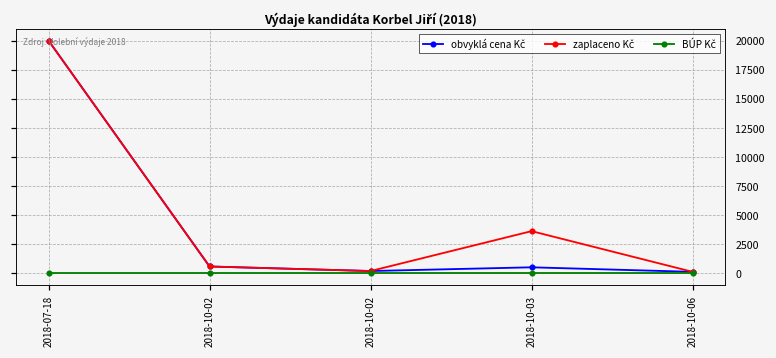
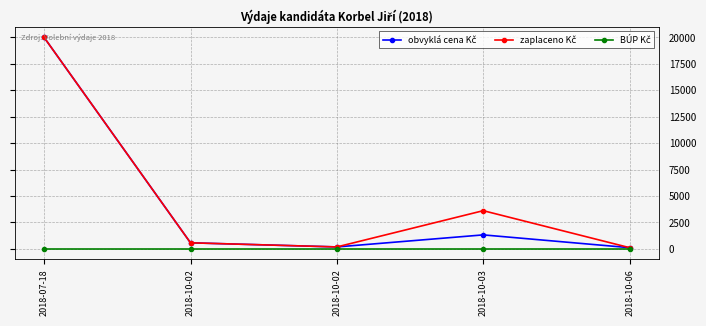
obvyklá cena Kč, 2018-10-03: 500 -> 1300
